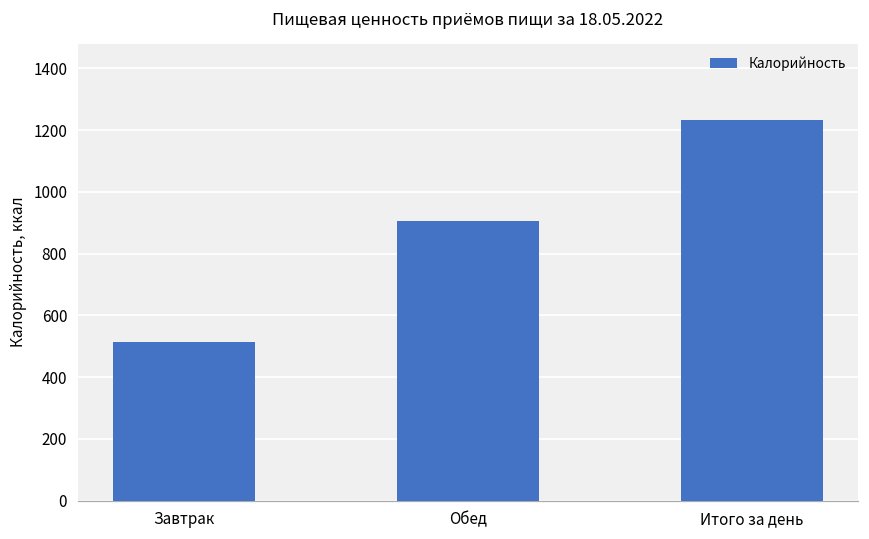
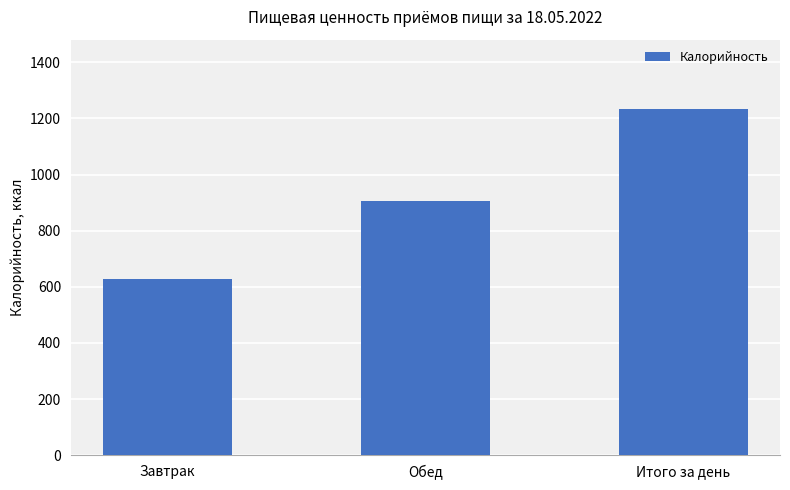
Завтрак: 510 -> 630
